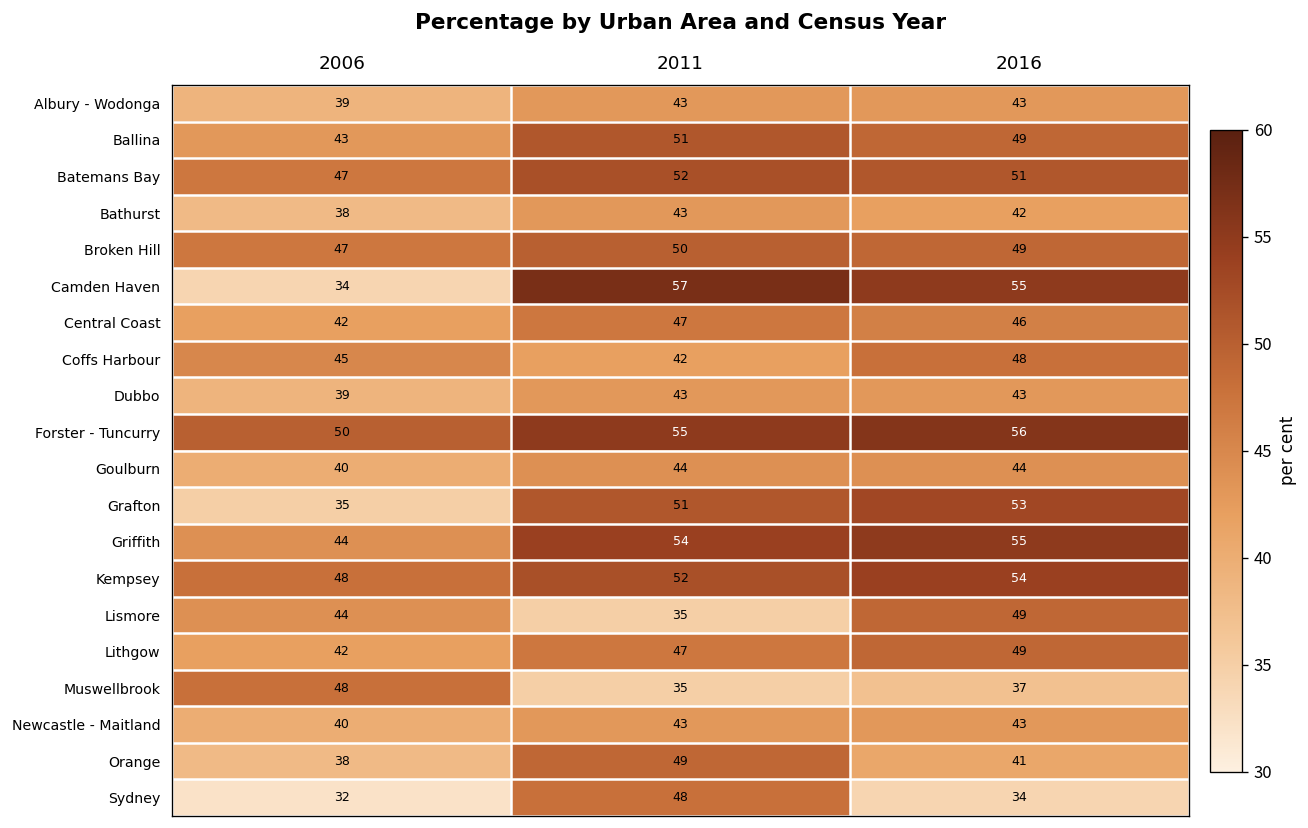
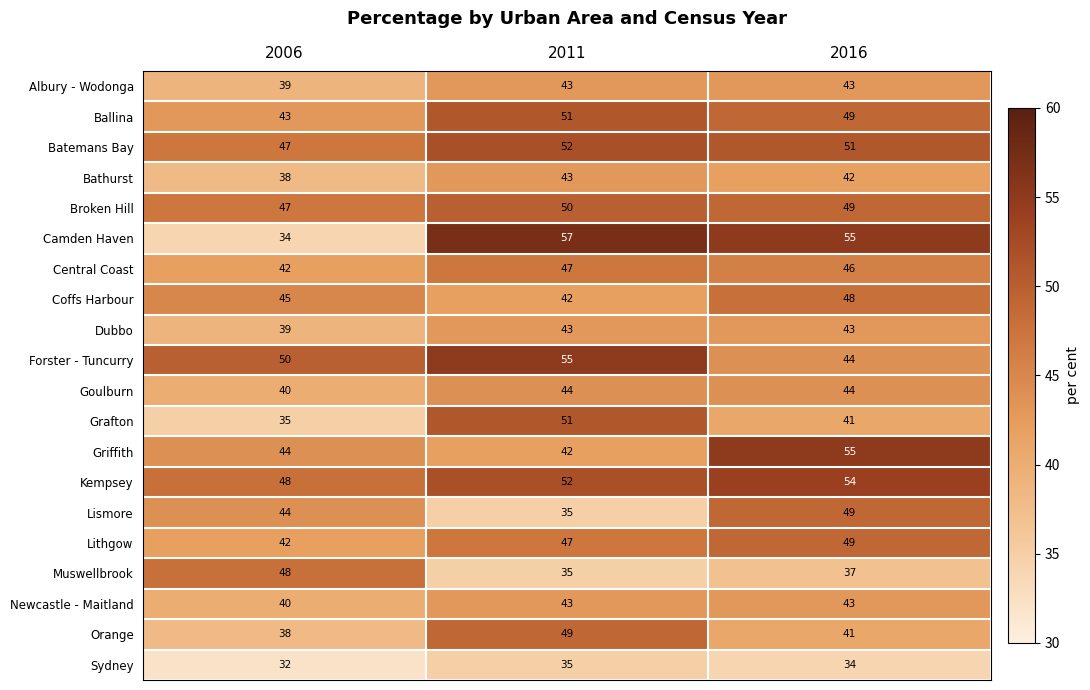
Forster - Tuncurry, 2016: 56 -> 44
Grafton, 2016: 53 -> 41
Griffith, 2011: 54 -> 42
Sydney, 2011: 48 -> 35
